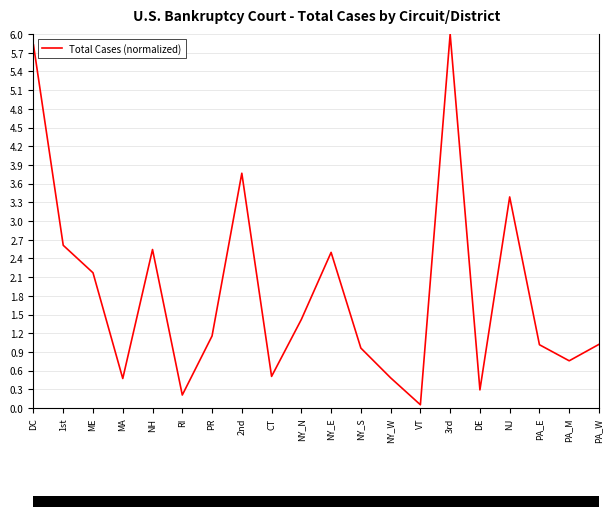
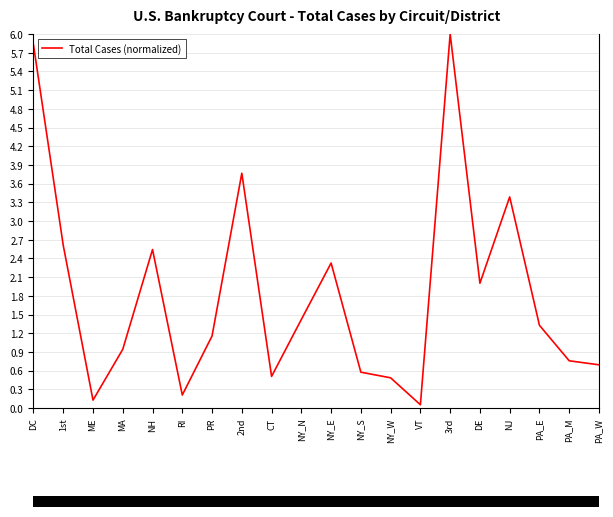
ME: 2.2 -> 0.1
MA: 0.5 -> 0.9
NY_E: 2.5 -> 2.3
NY_S: 1.0 -> 0.6
DE: 0.3 -> 2.0
PA_E: 1.0 -> 1.3
PA_W: 1.0 -> 0.7
